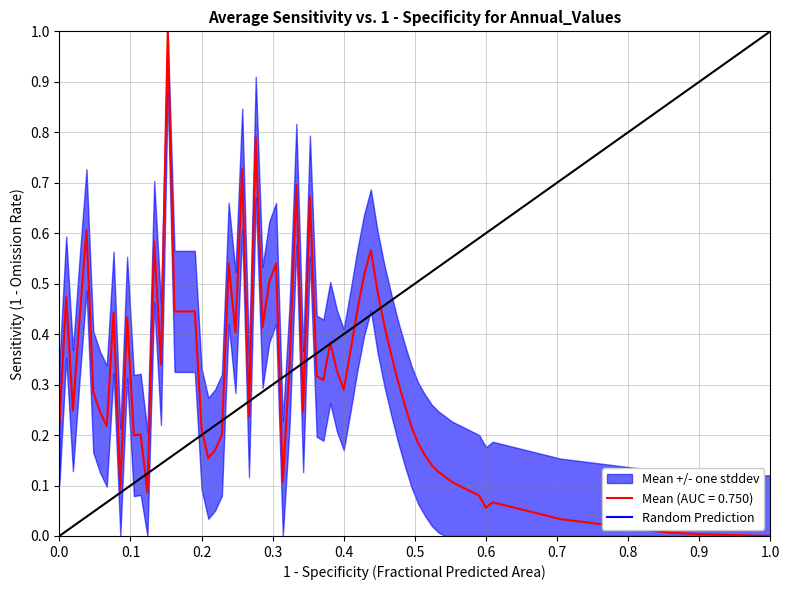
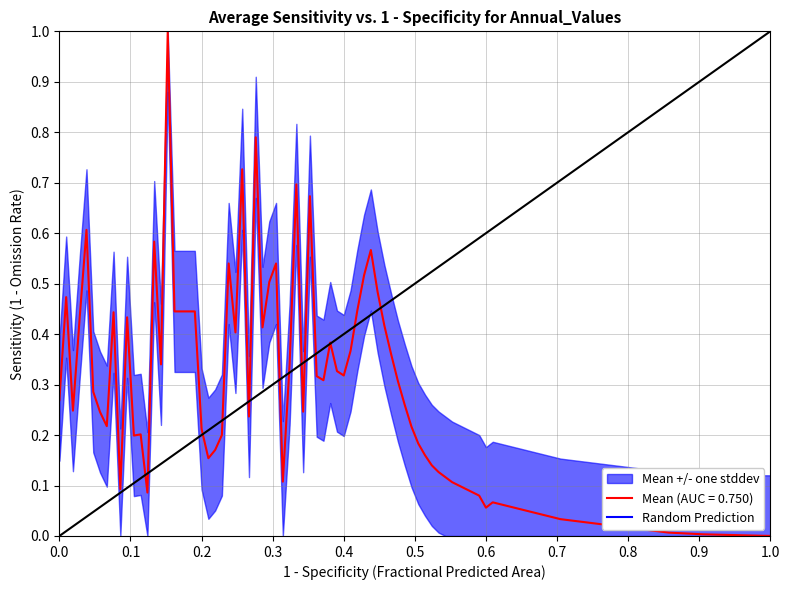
Mean (AUC = 0.750), 0.0: 0.22 -> 0.27
Mean (AUC = 0.750), 0.4: 0.29 -> 0.32
